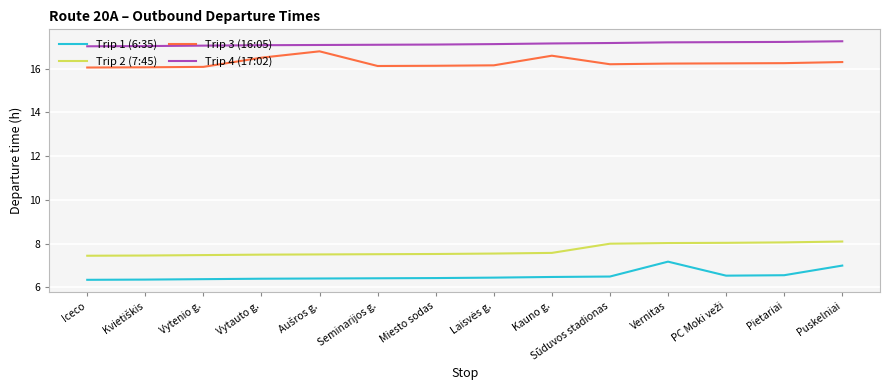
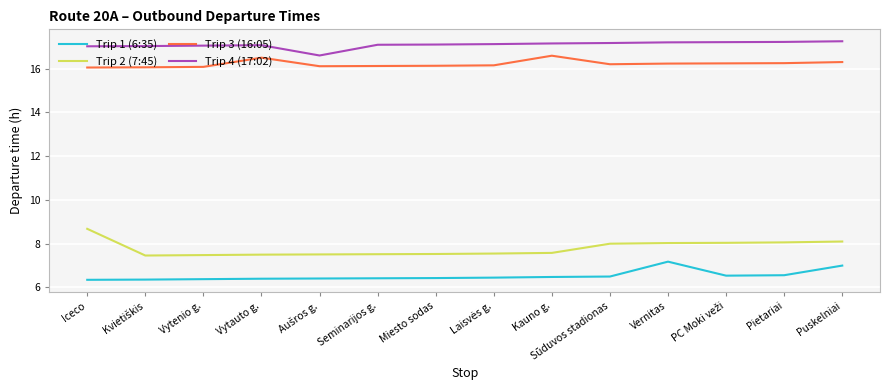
Trip 2 (7:45), Iceco: 7.5 -> 8.7
Trip 3 (16:05), Aušros g.: 16.8 -> 16.1
Trip 4 (17:02), Aušros g.: 17.1 -> 16.6
